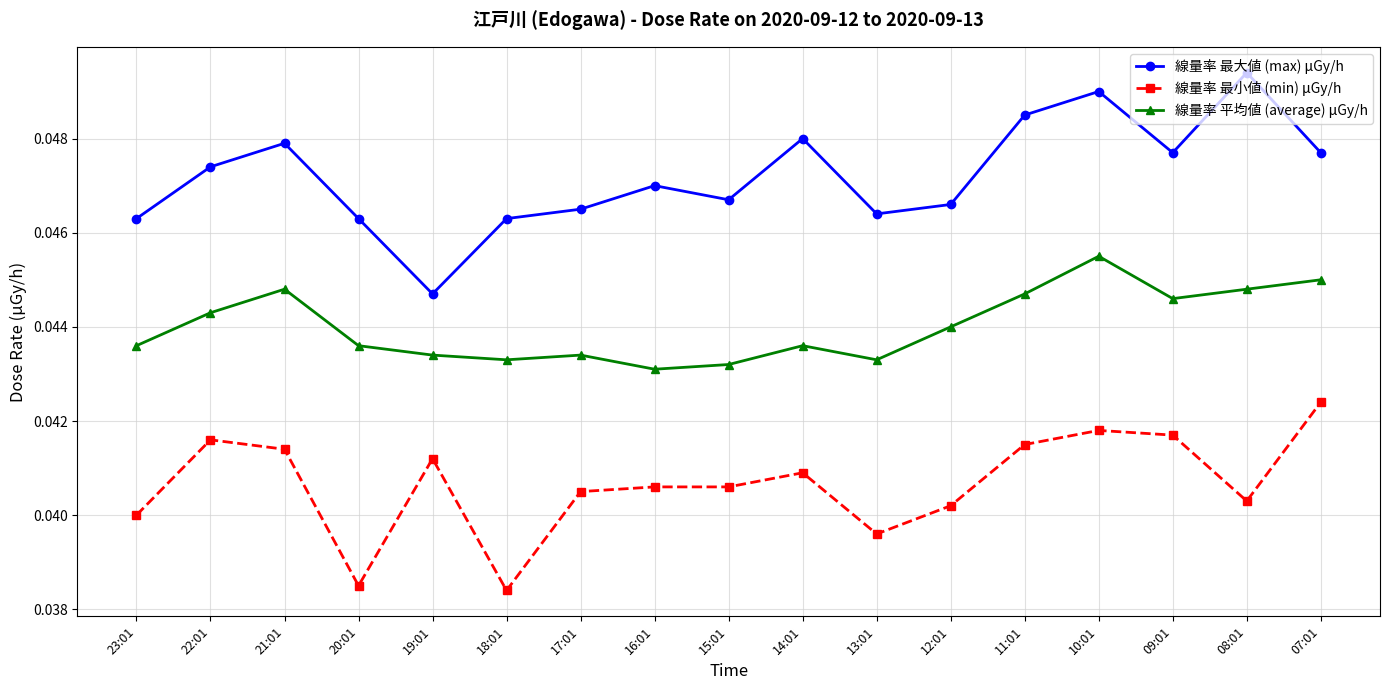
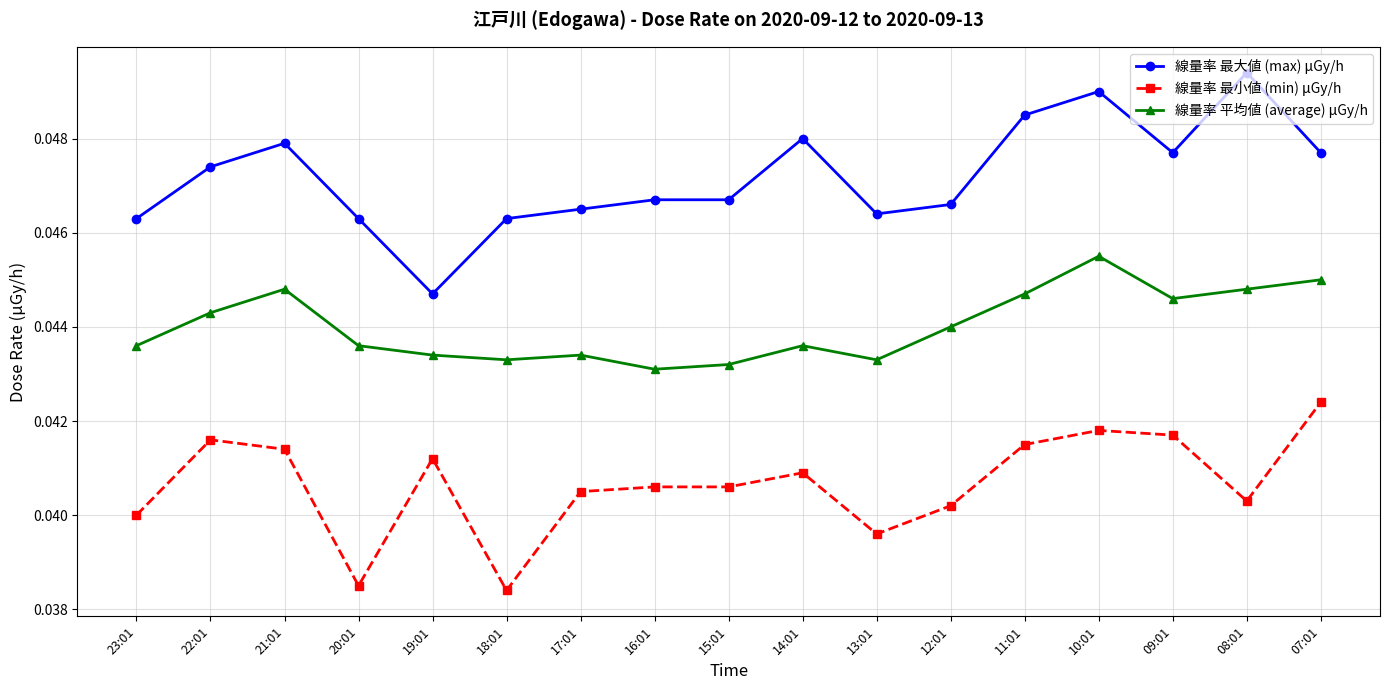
線量率 最大値 (max) μGy/h, 16:01: 0.0470 -> 0.0467
